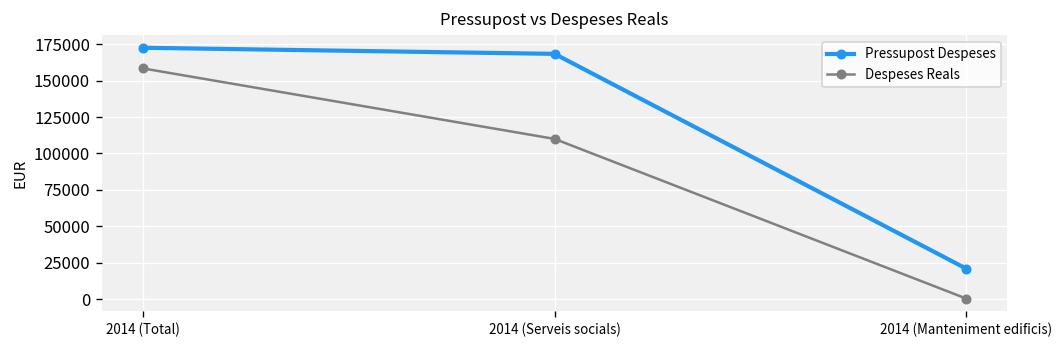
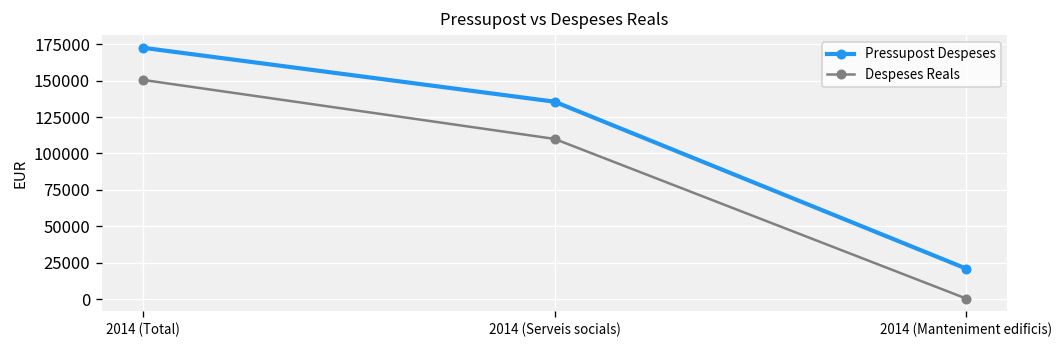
Despeses Reals, 2014 (Total): 158000 -> 150000
Pressupost Despeses, 2014 (Serveis socials): 168000 -> 136000
